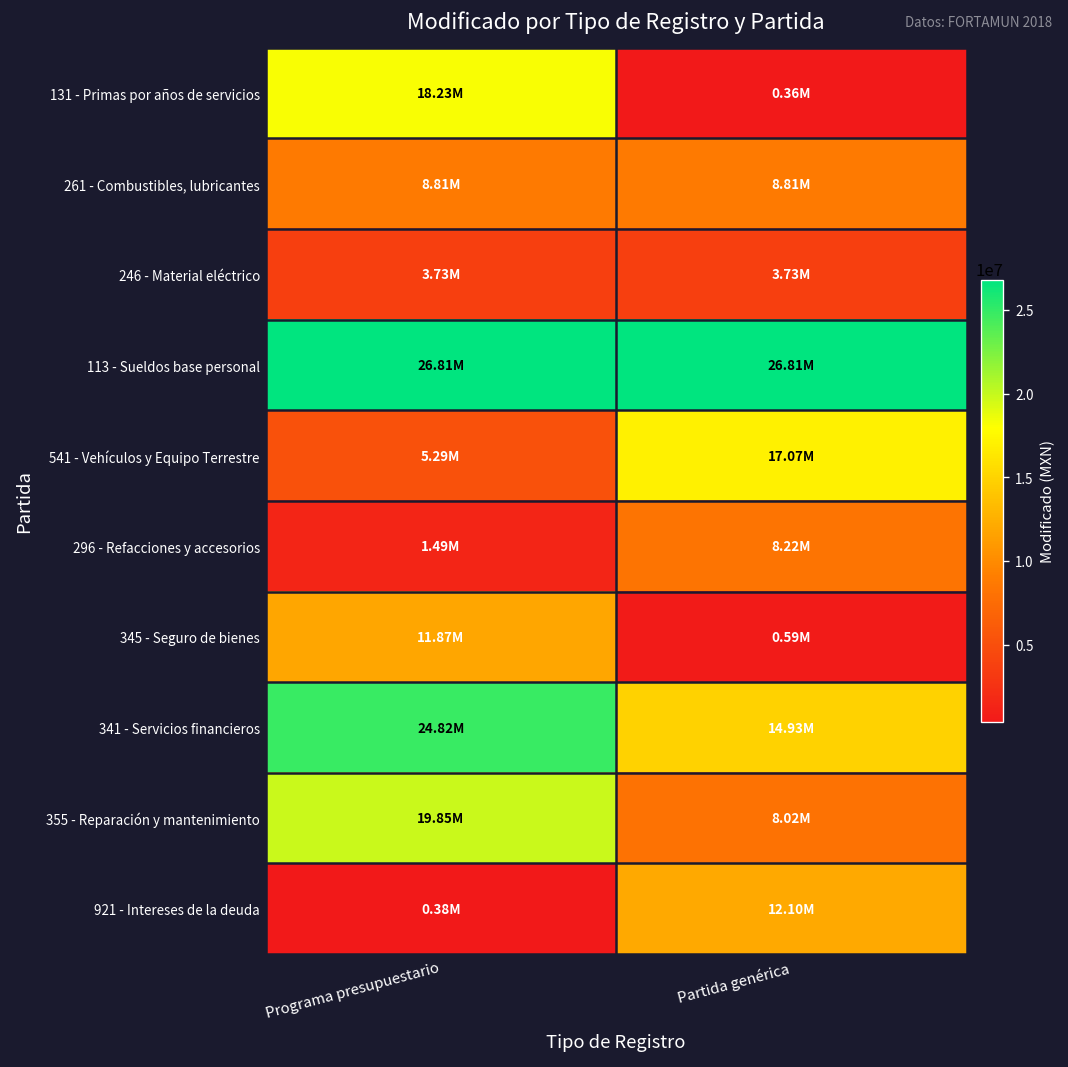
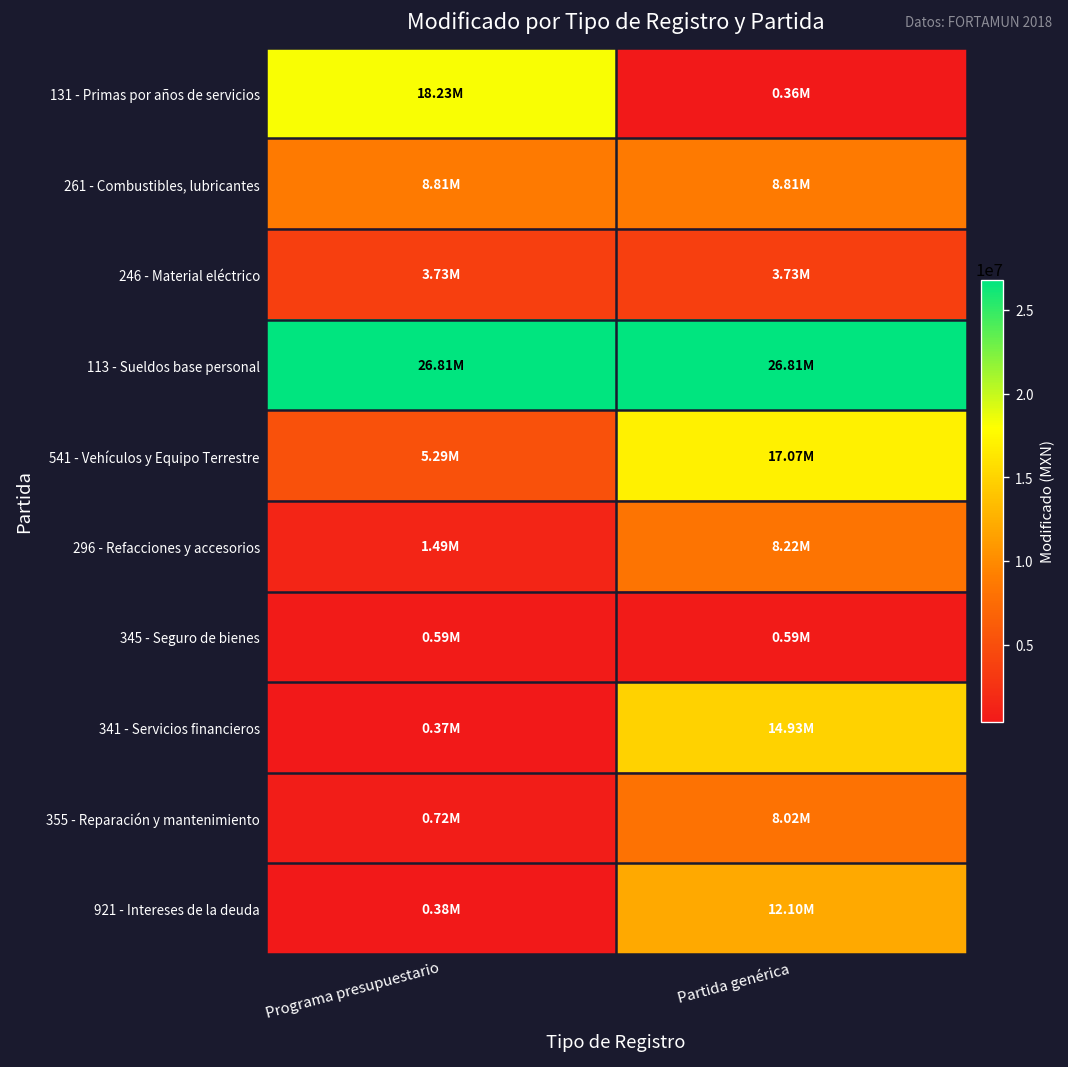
345 - Seguro de bienes, Programa presupuestario: 11.87M -> 0.59M
341 - Servicios financieros, Programa presupuestario: 24.82M -> 0.37M
355 - Reparación y mantenimiento, Programa presupuestario: 19.85M -> 0.72M
